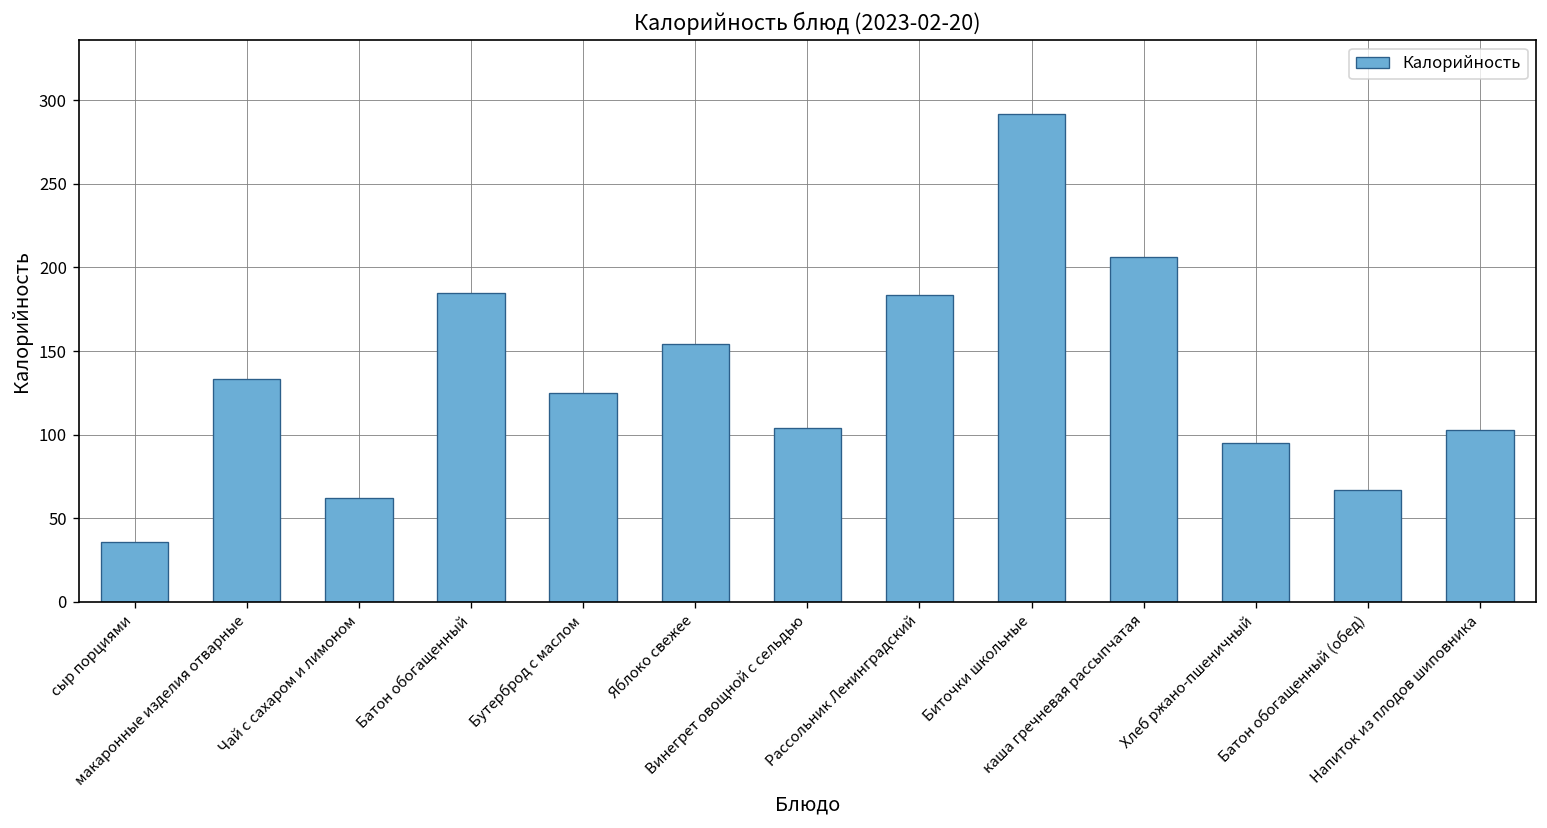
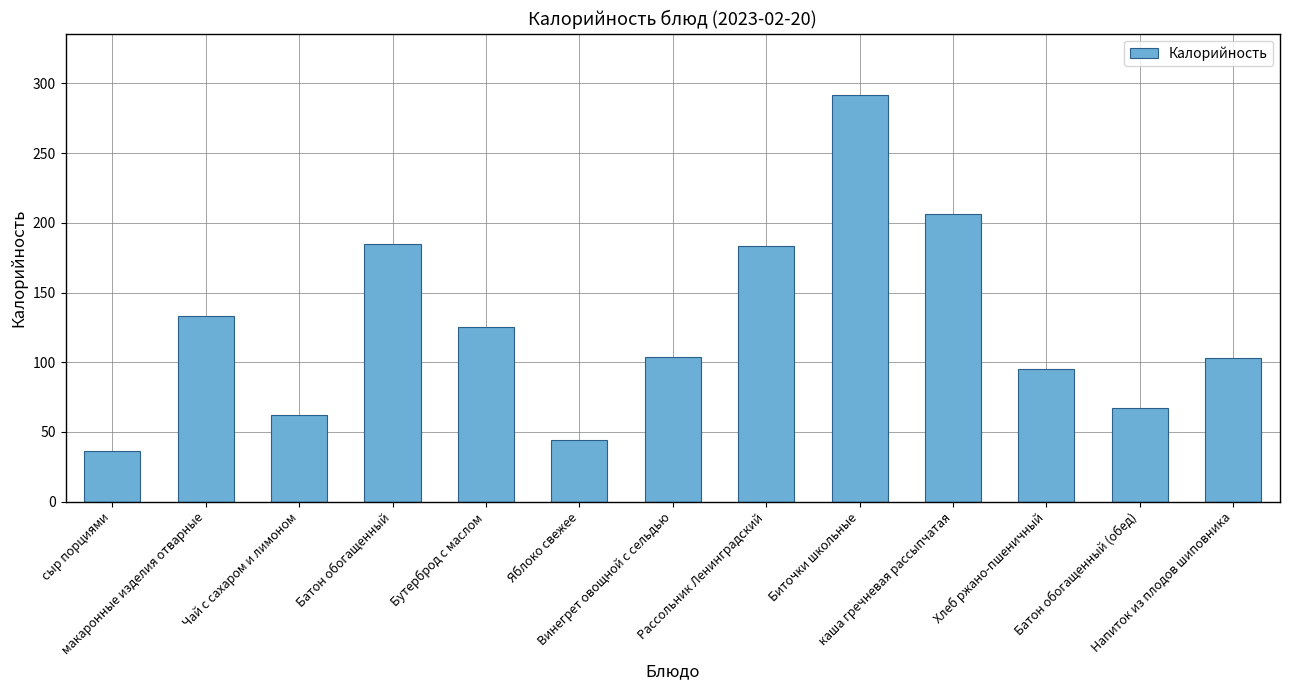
Яблоко свежее: 154 -> 44
